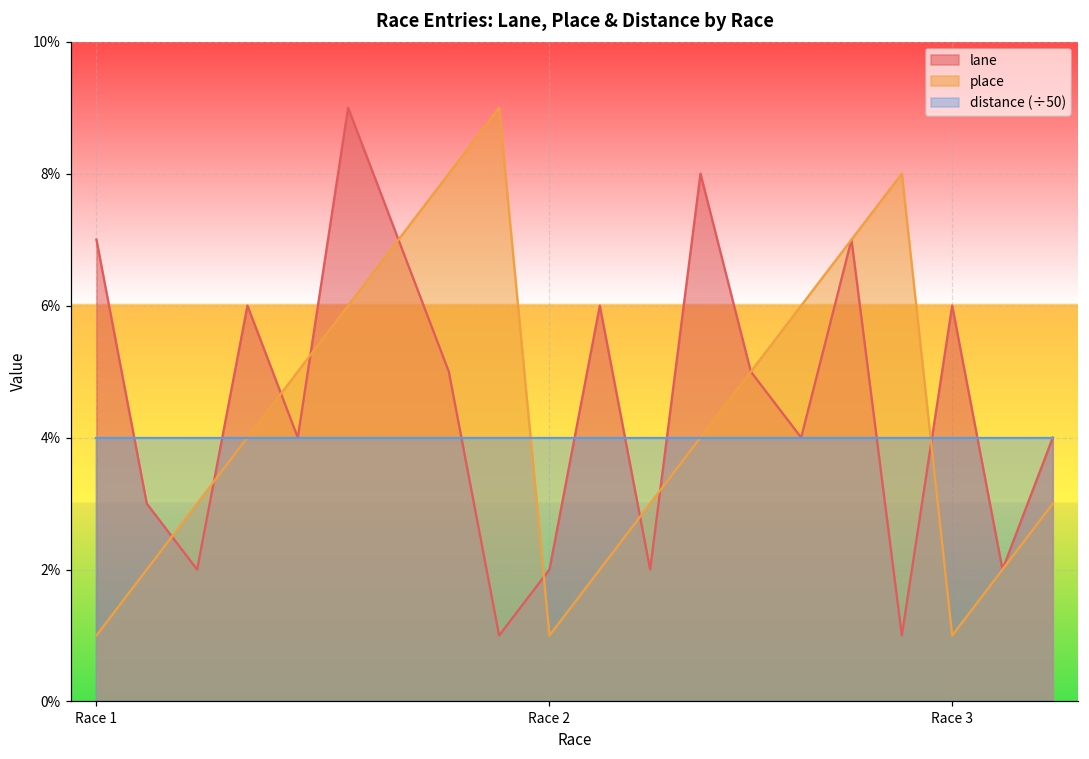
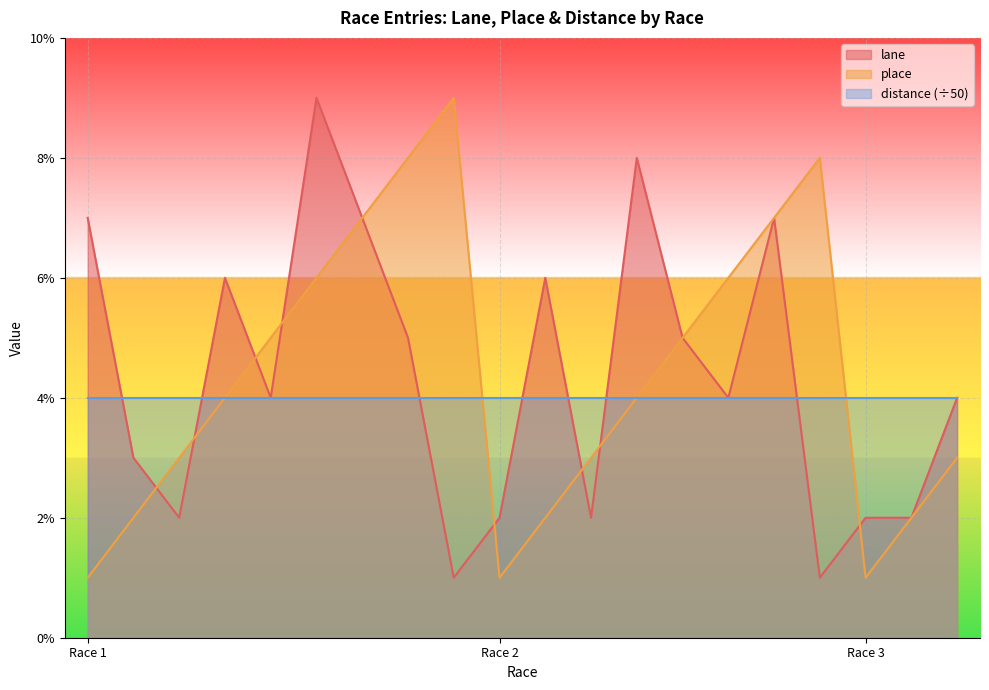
lane, Race 3: 6% -> 2%
